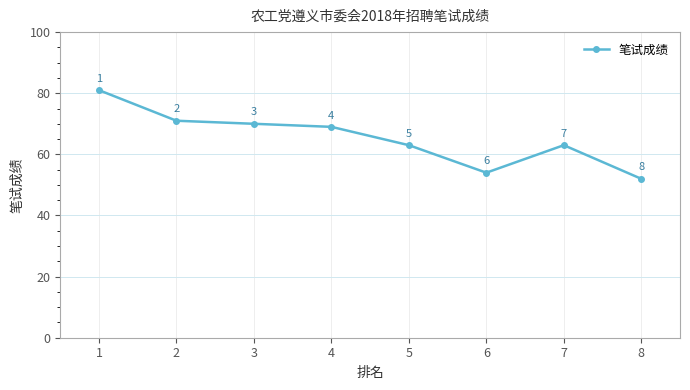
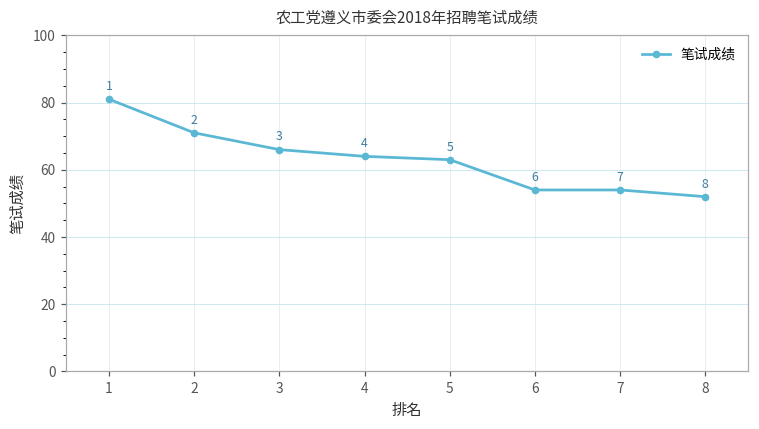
3: 70 -> 66
4: 69 -> 64
7: 63 -> 54
